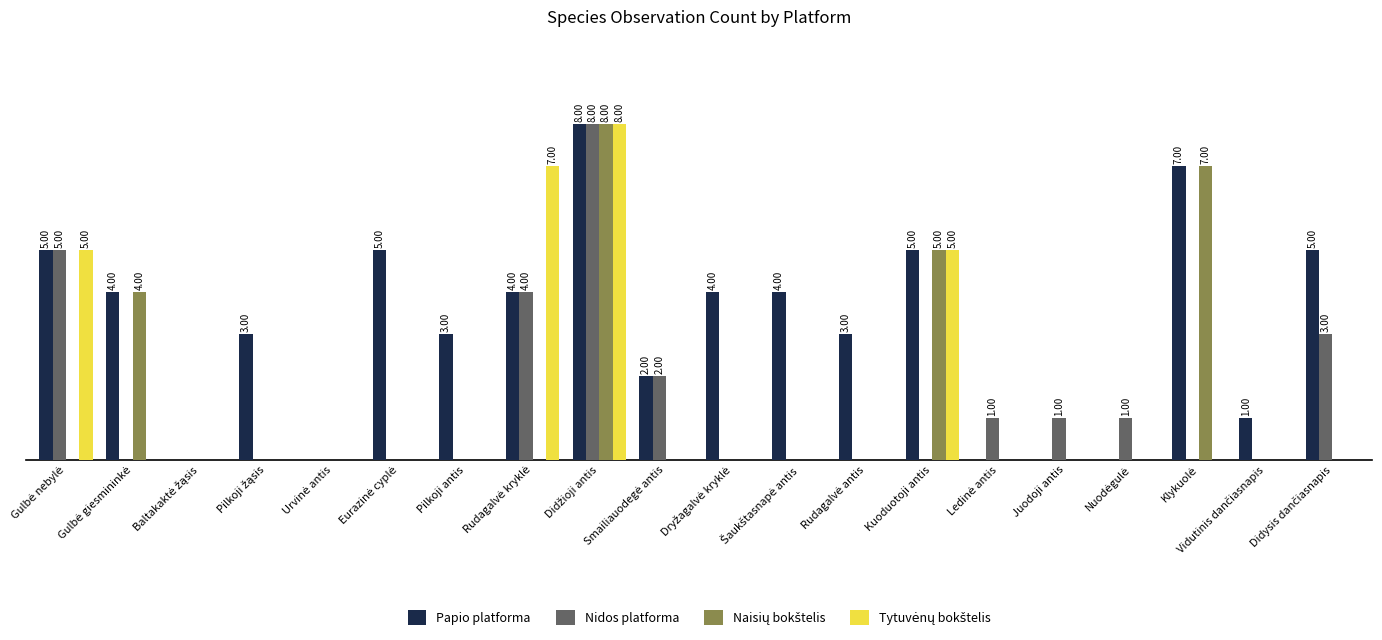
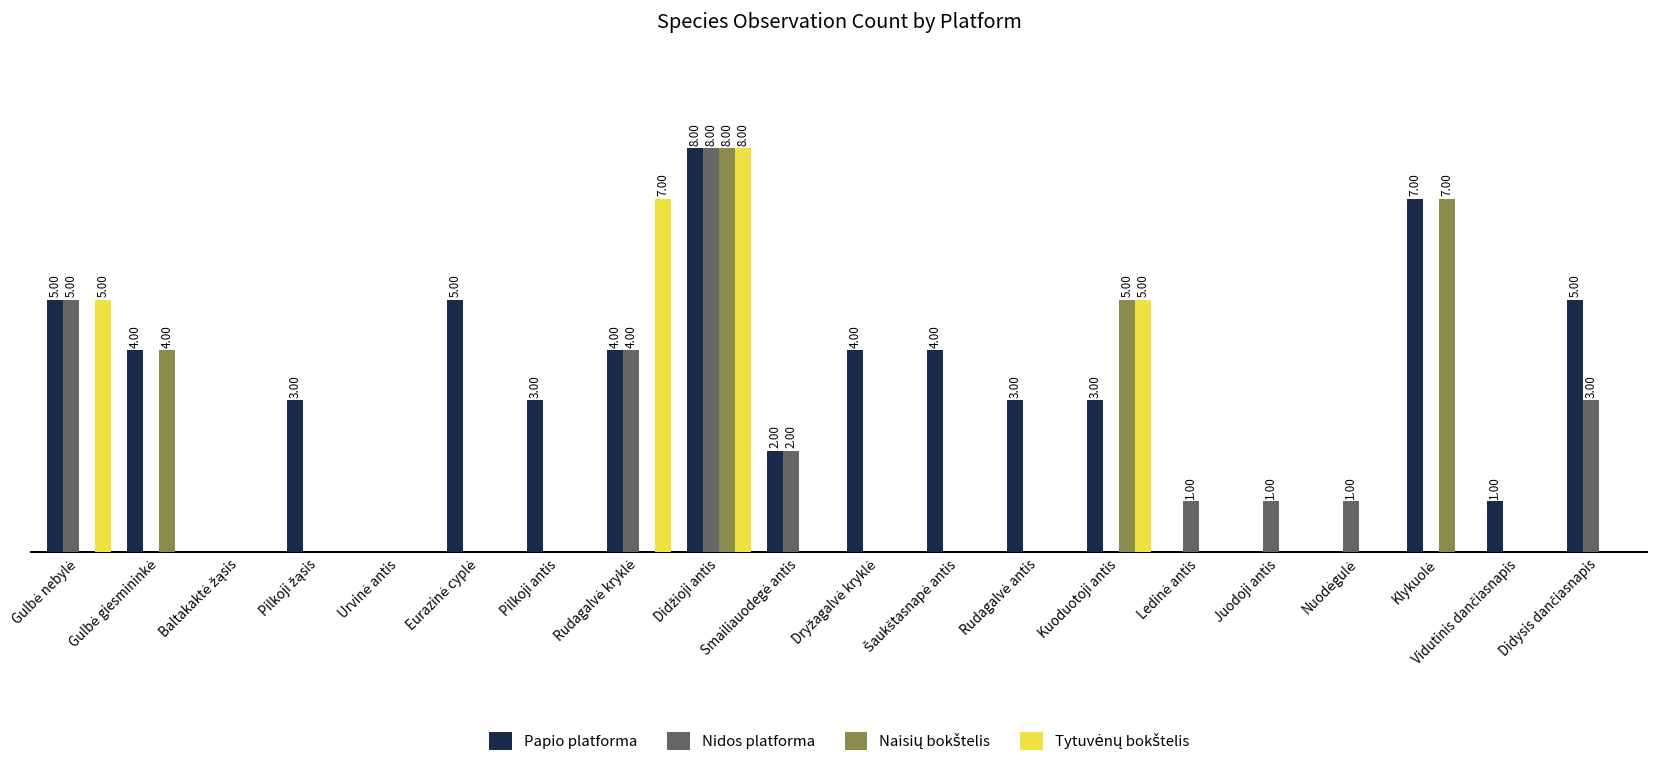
Papio platforma, Kuoduotoji antis: 5.00 -> 3.00
